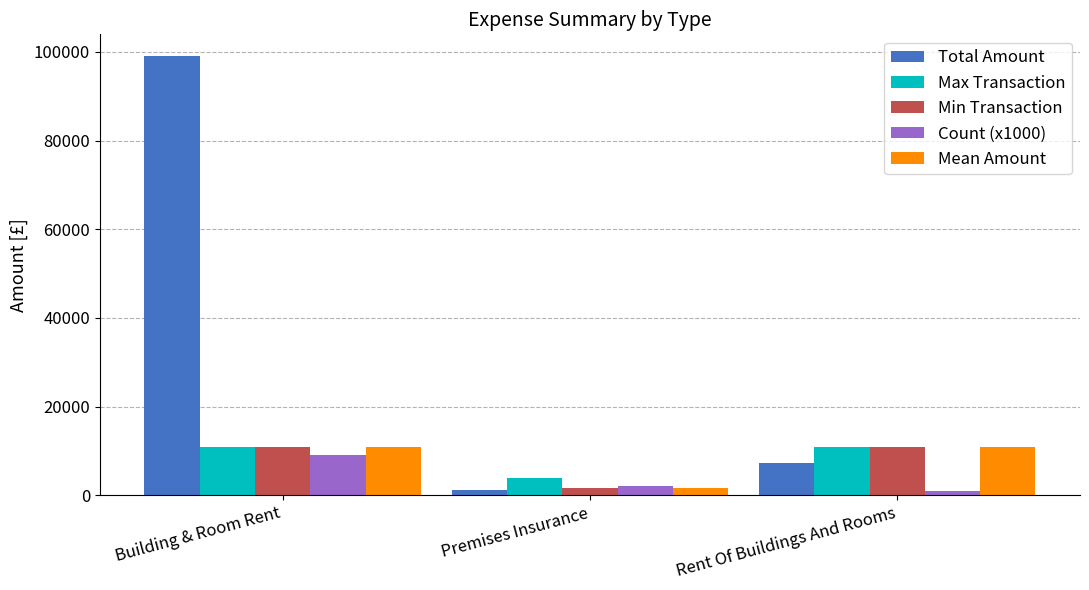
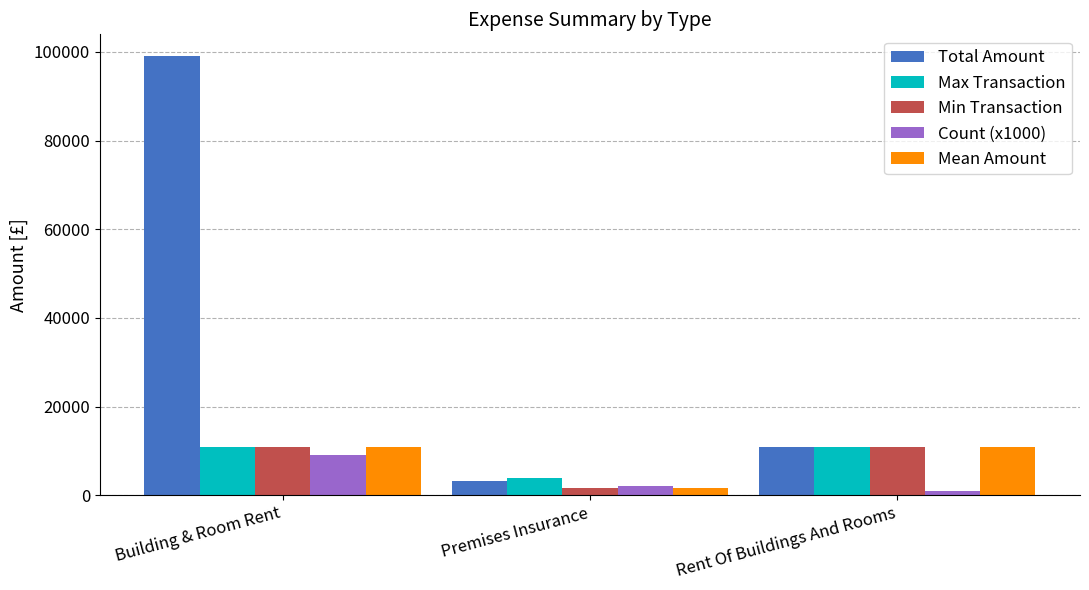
Total Amount, Premises Insurance: 1000 -> 3000
Total Amount, Rent Of Buildings And Rooms: 7000 -> 11000
